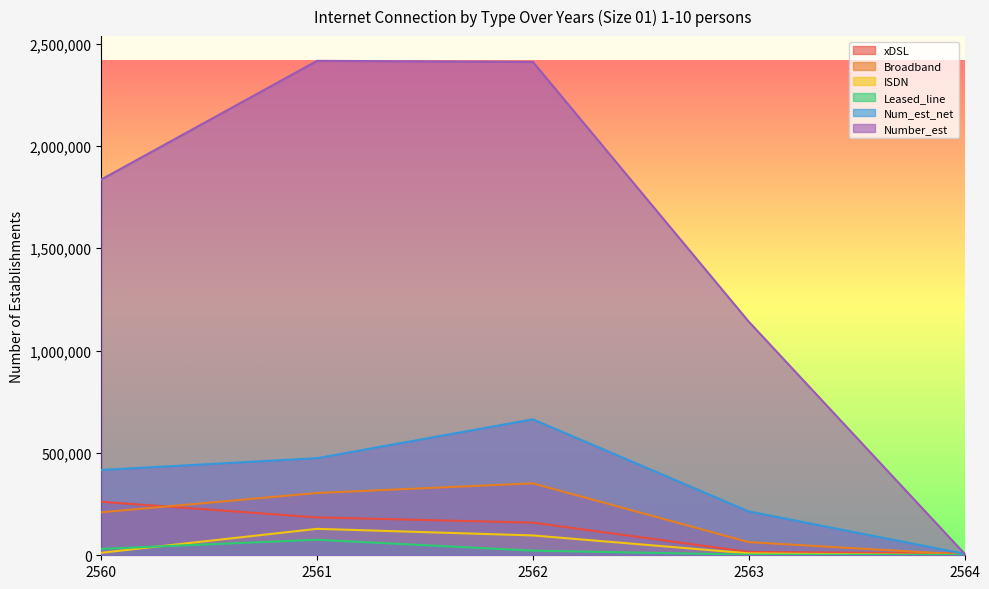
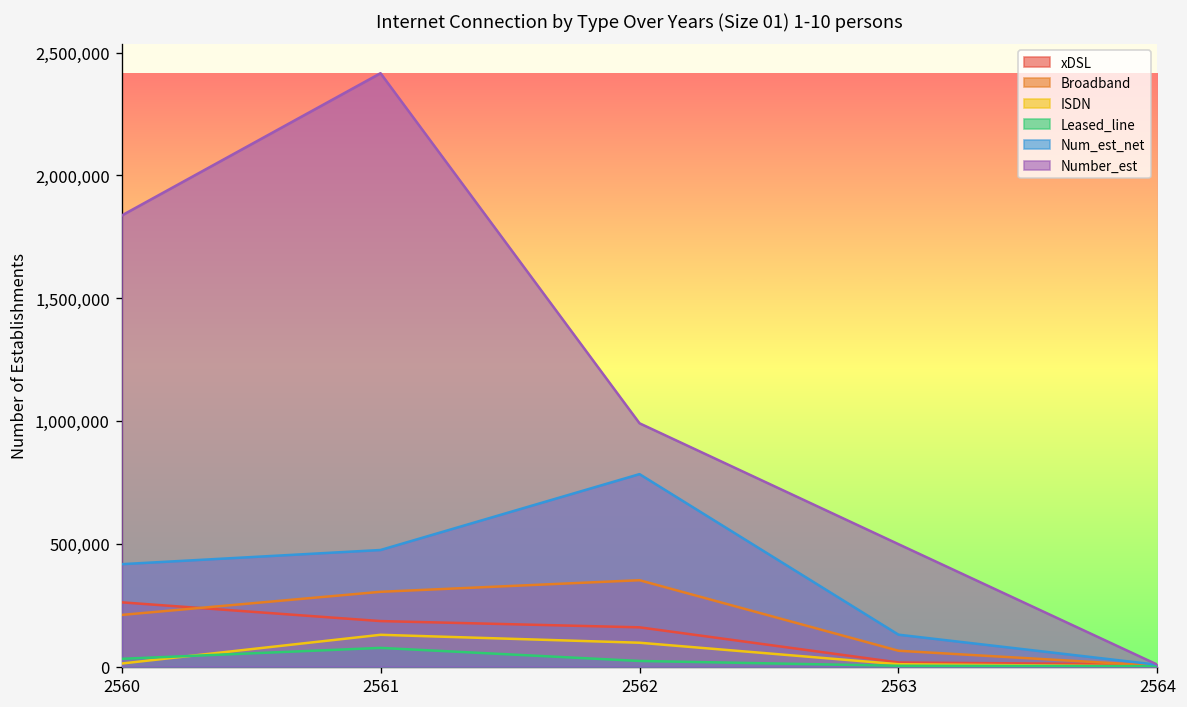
Num_est_net, 2562: 660,000 -> 780,000
Number_est, 2562: 2,410,000 -> 990,000
Num_est_net, 2563: 210,000 -> 130,000
Number_est, 2563: 1,140,000 -> 500,000
